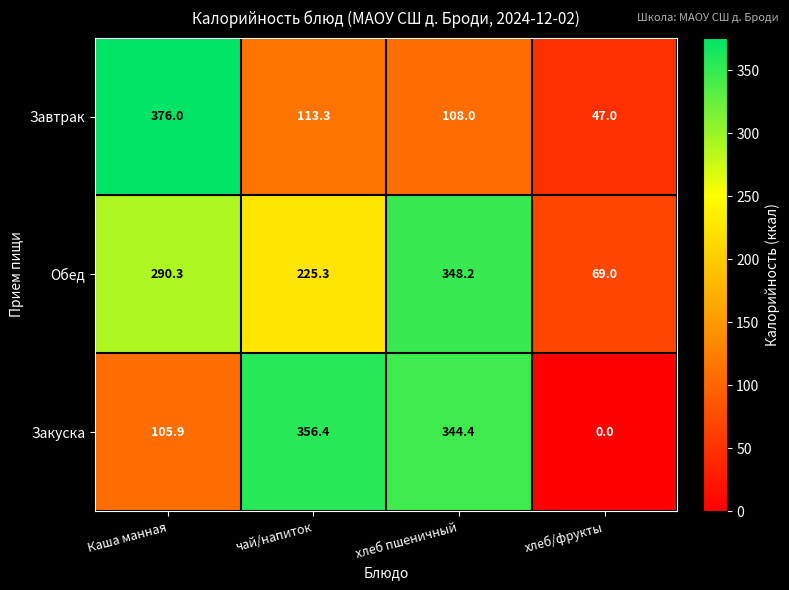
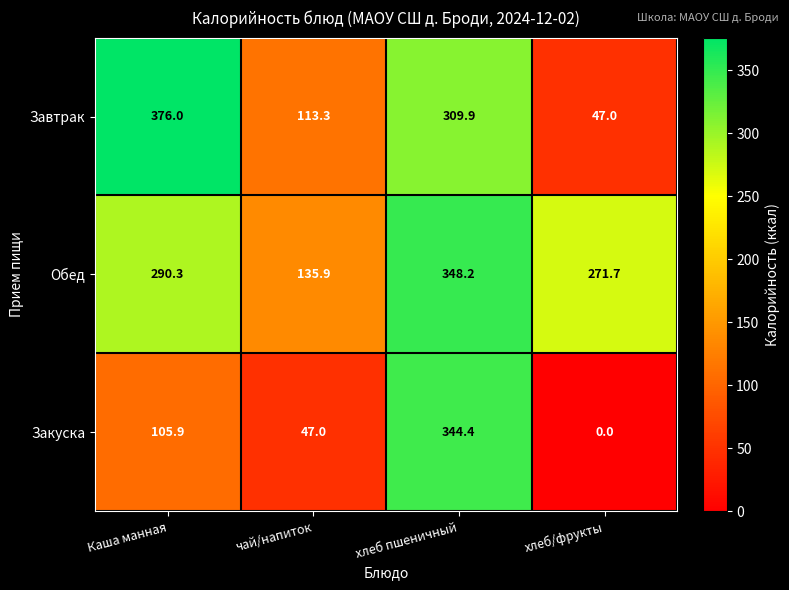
Завтрак, хлеб пшеничный: 108.0 -> 309.9
Обед, чай/напиток: 225.3 -> 135.9
Обед, хлеб/фрукты: 69.0 -> 271.7
Закуска, чай/напиток: 356.4 -> 47.0
